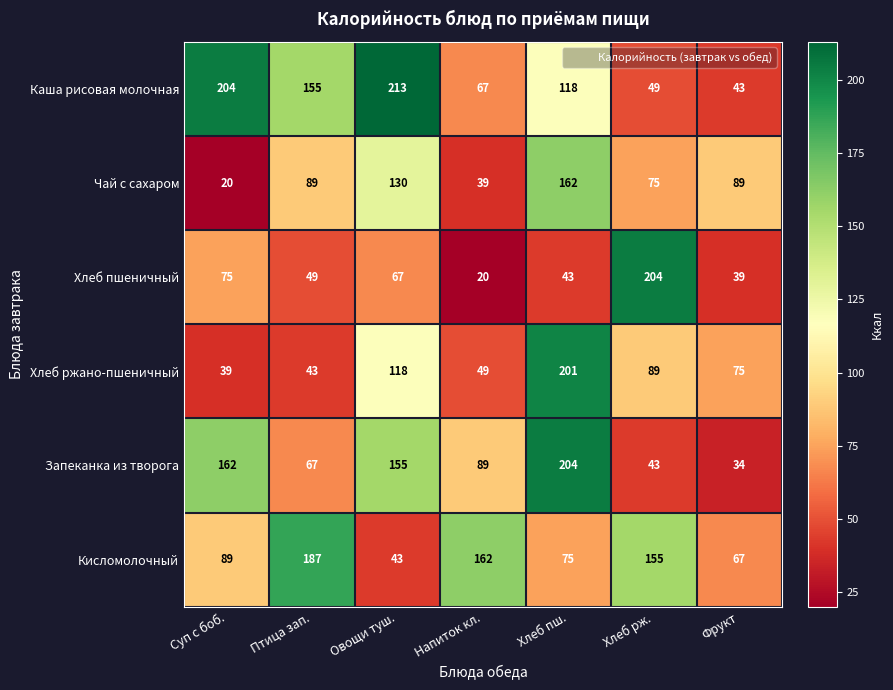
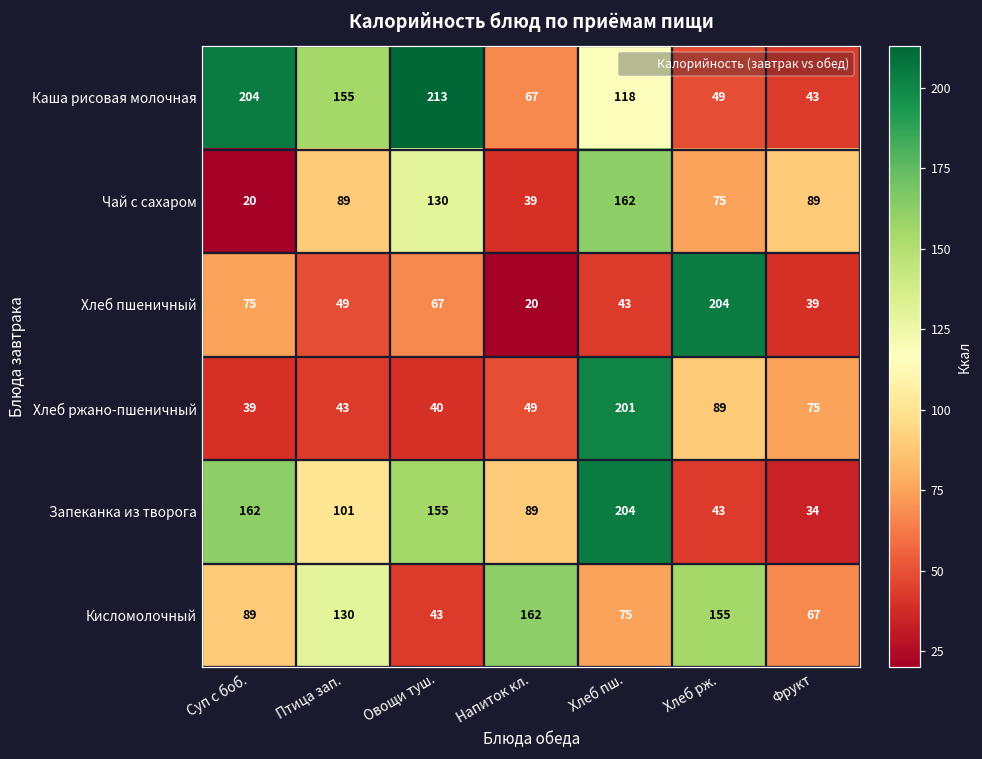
Хлеб ржано-пшеничный, Овощи туш.: 118 -> 40
Запеканка из творога, Птица зап.: 67 -> 101
Кисломолочный, Птица зап.: 187 -> 130
